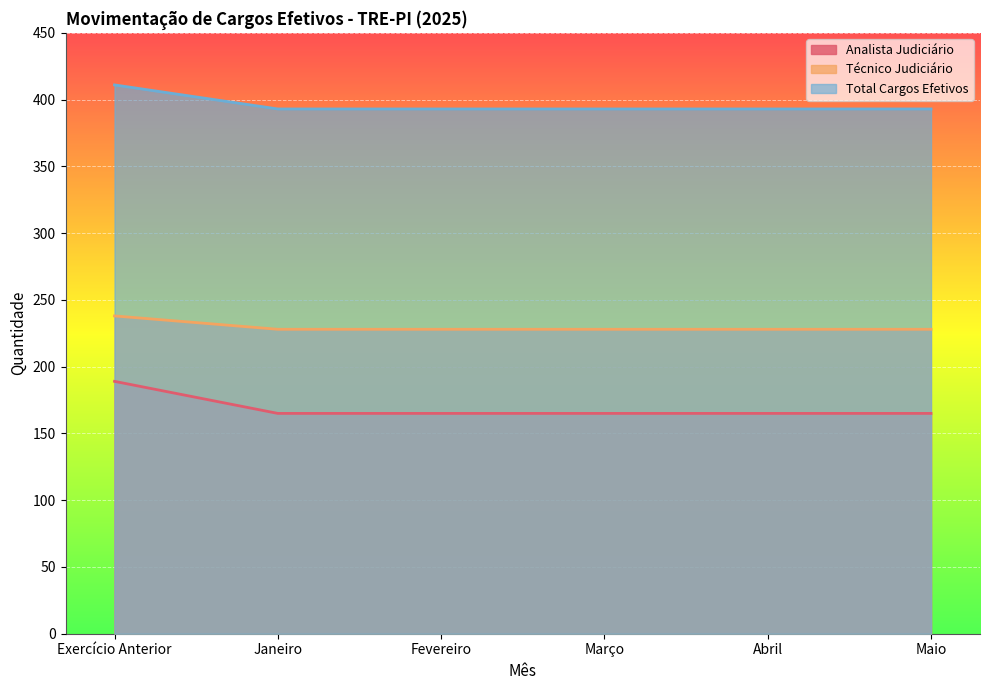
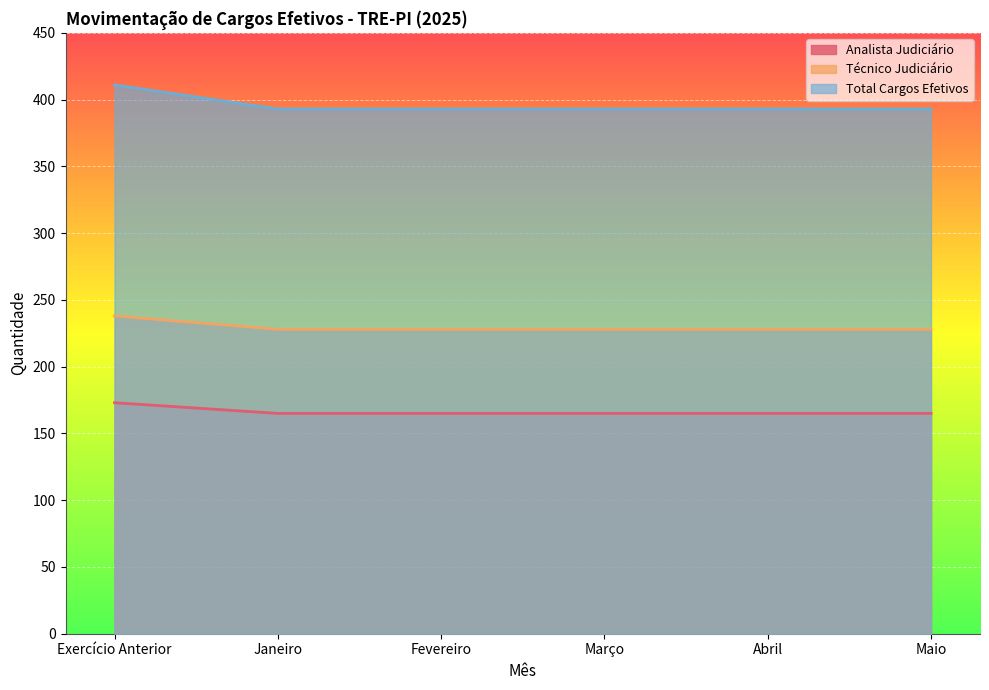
Analista Judiciário, Exercício Anterior: 189 -> 173
